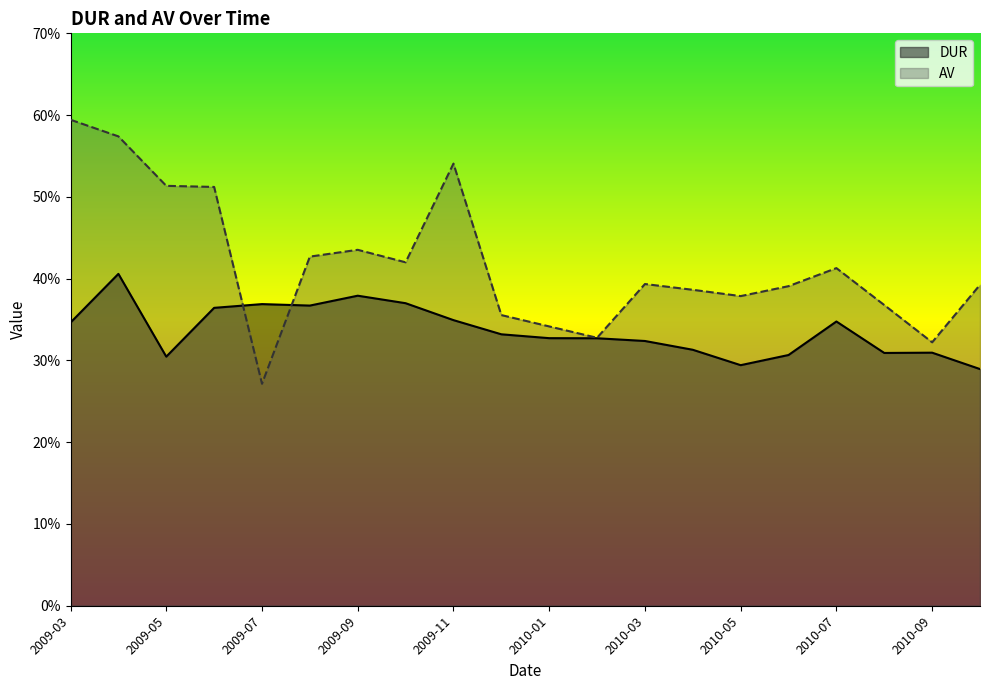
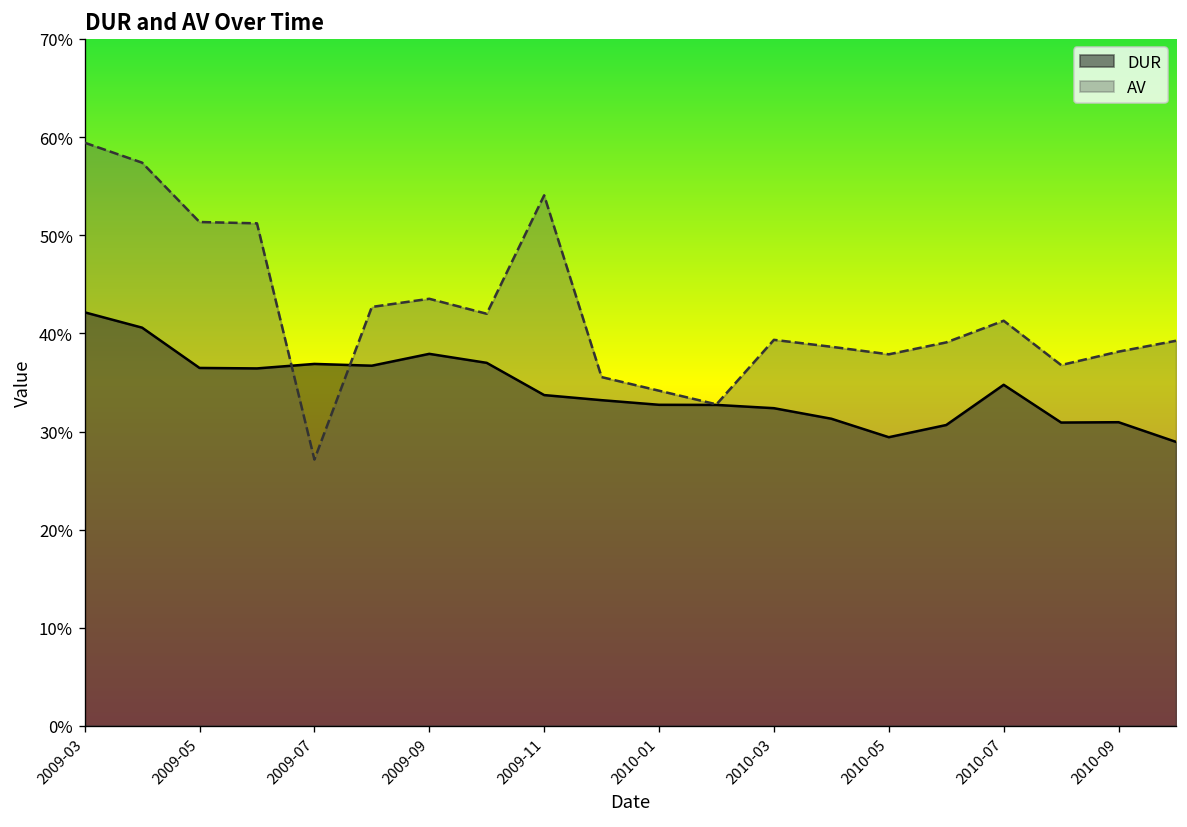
DUR, 2009-03: 35% -> 42%
DUR, 2009-05: 30% -> 36%
DUR, 2009-11: 35% -> 34%
AV, 2010-09: 32% -> 38%
